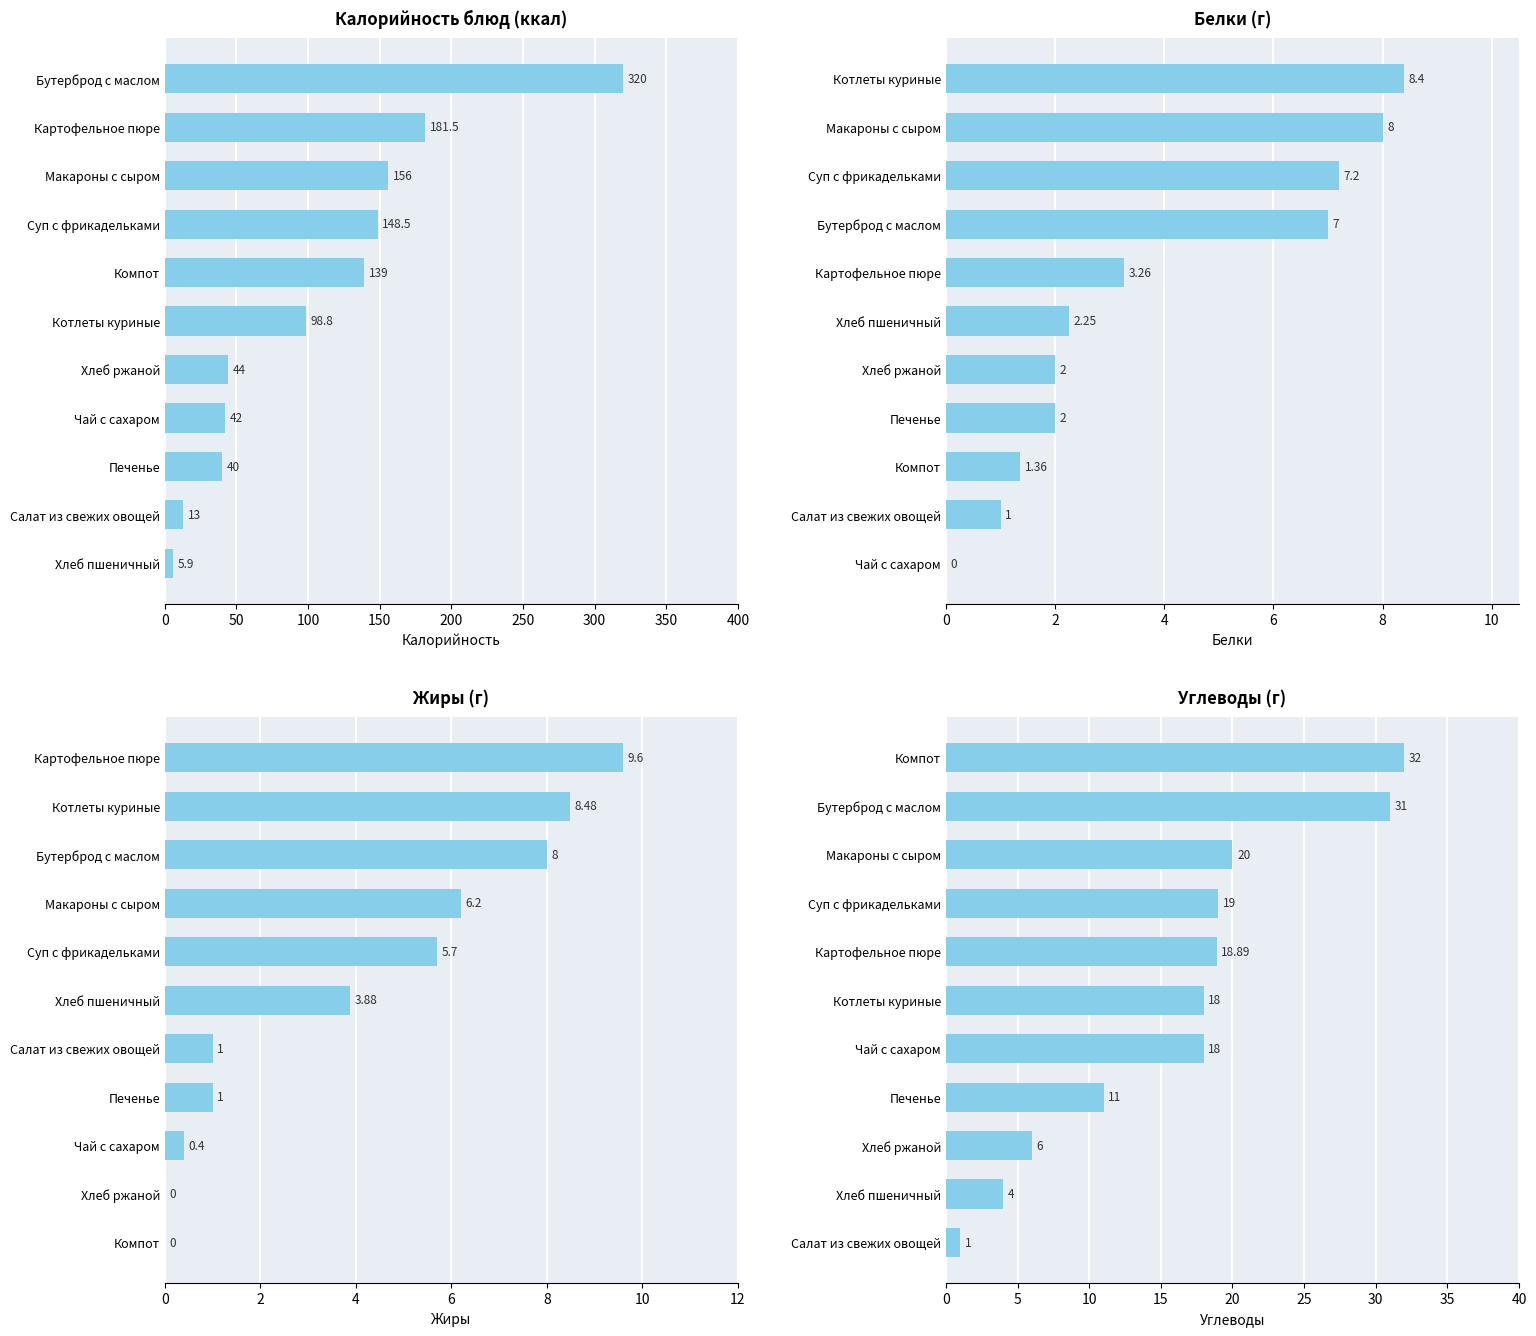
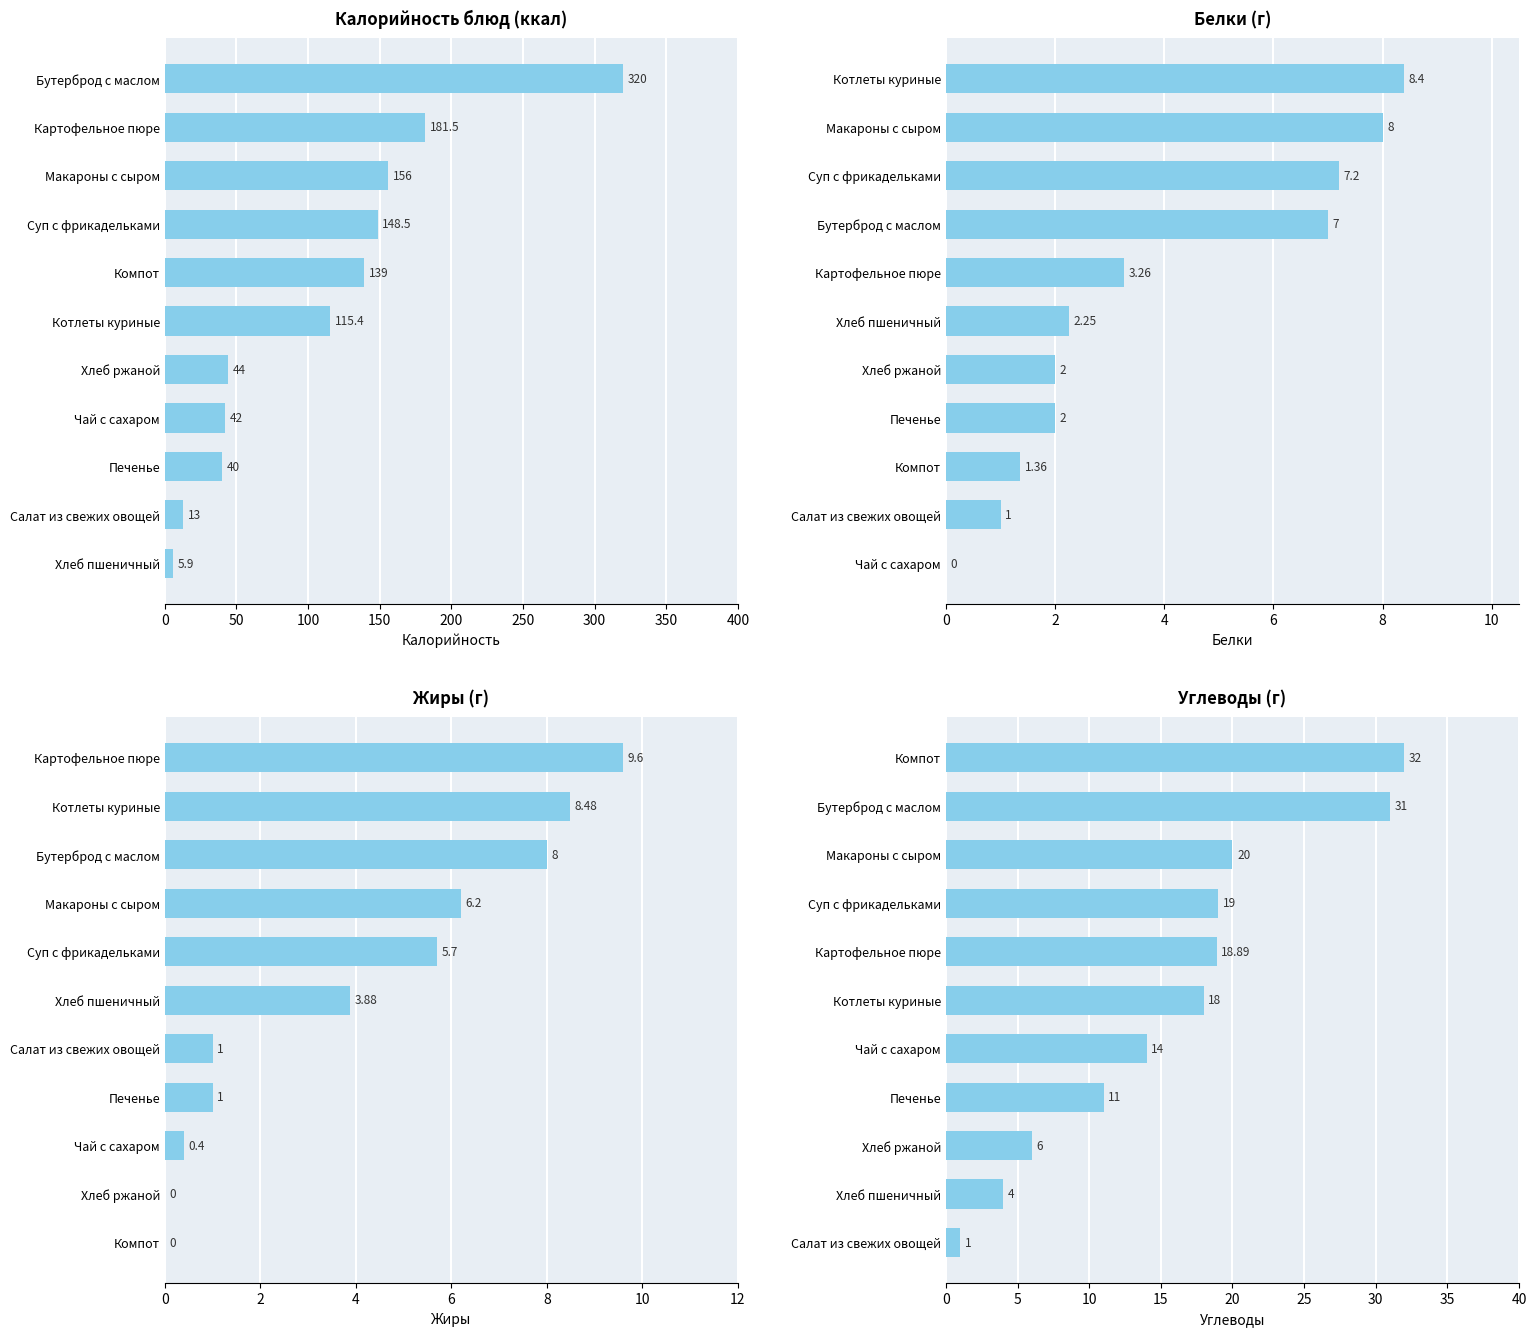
Калорийность блюд (ккал), Котлеты куриные: 98.8 -> 115.4
Углеводы (г), Чай с сахаром: 18 -> 14
